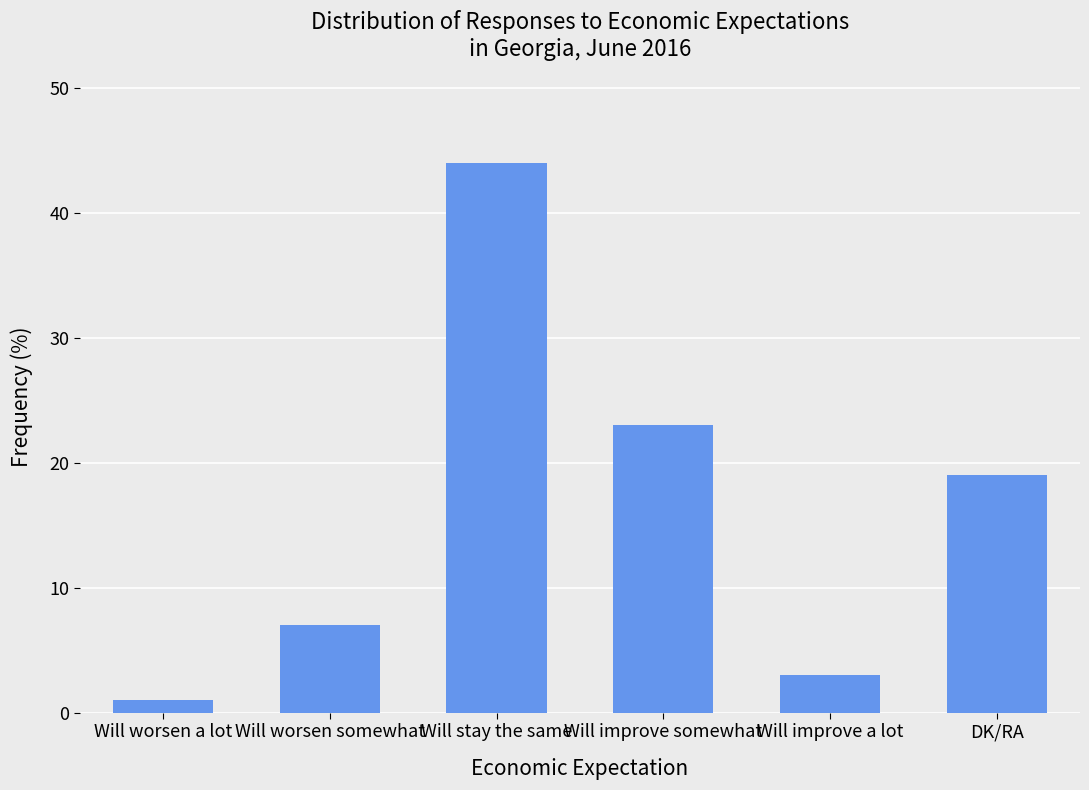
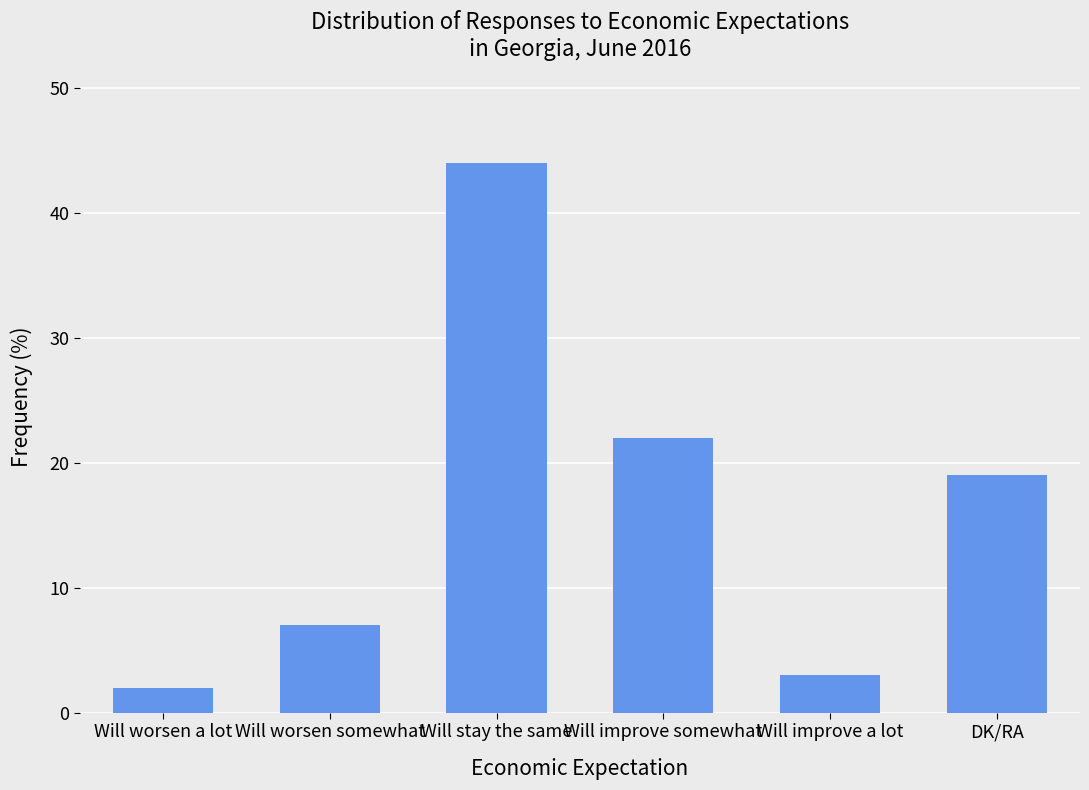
Will worsen a lot: 1 -> 2
Will improve somewhat: 23 -> 22
